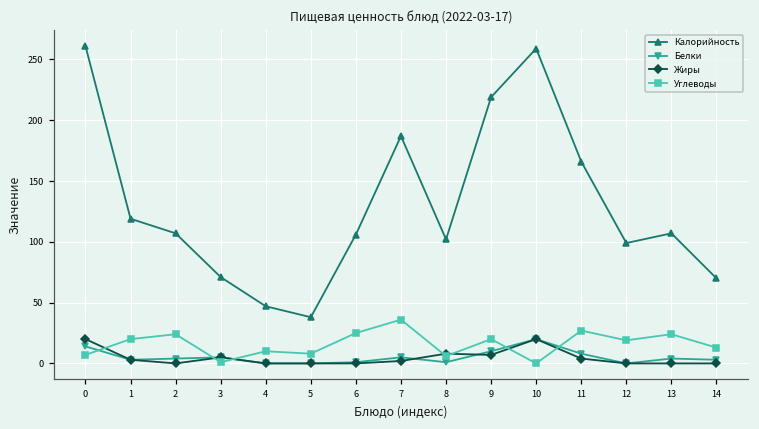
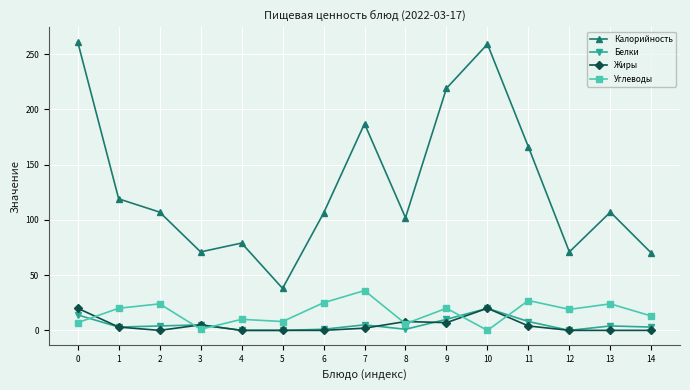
Калорийность, 4: 47 -> 79
Калорийность, 12: 99 -> 71
